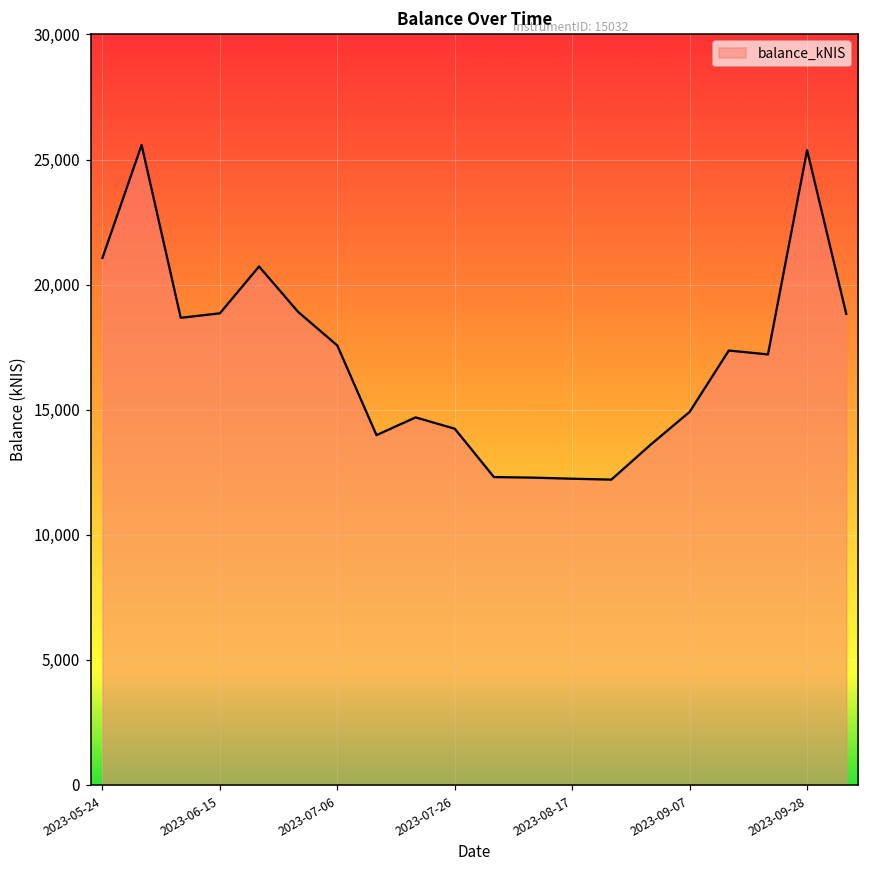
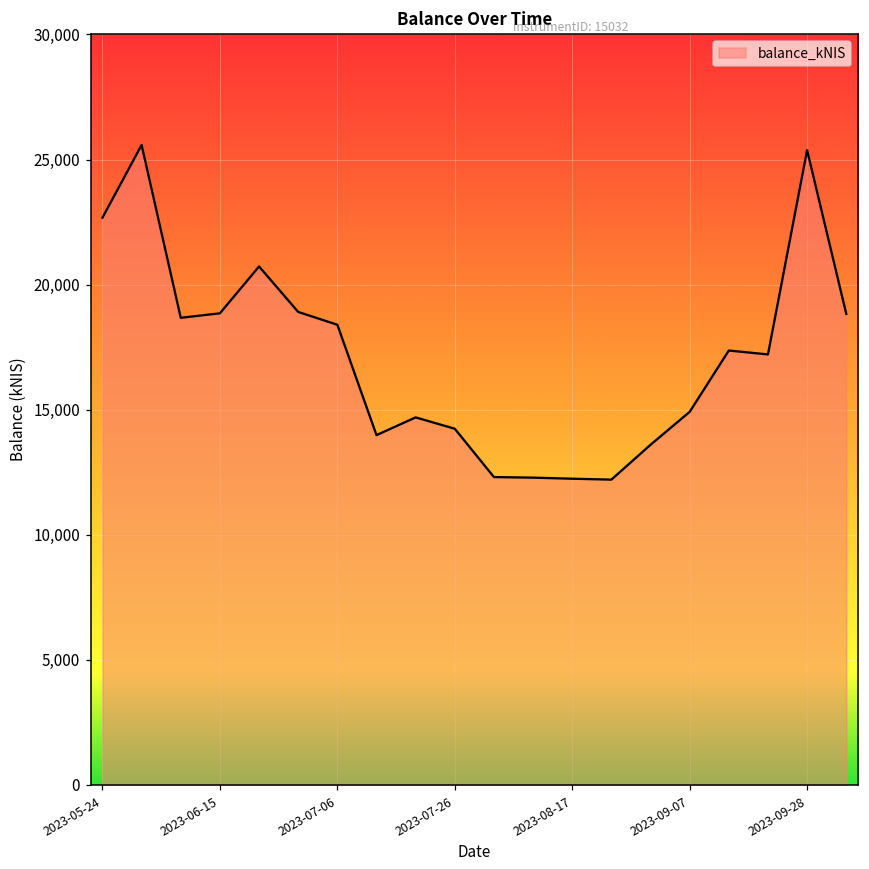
2023-05-24: 21,100 -> 22,700
2023-07-06: 17,600 -> 18,400
